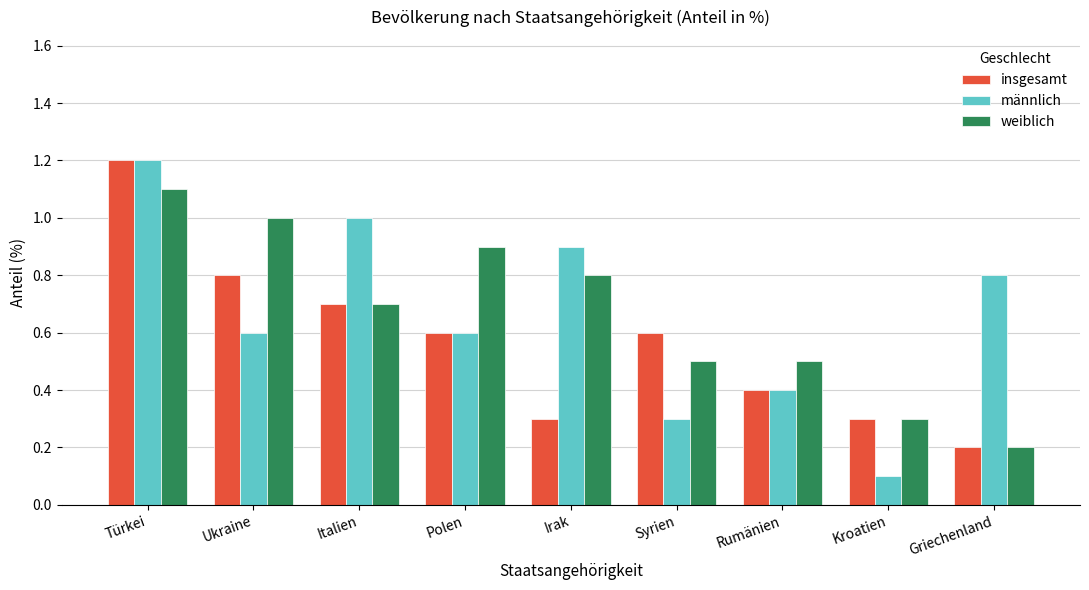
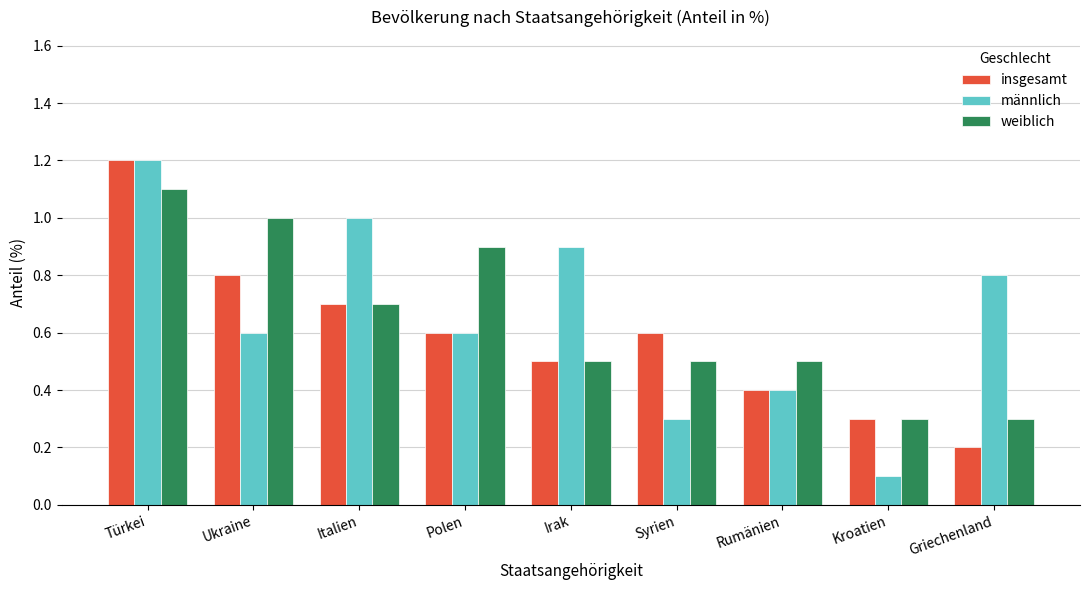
insgesamt, Irak: 0.3 -> 0.5
weiblich, Irak: 0.8 -> 0.5
weiblich, Griechenland: 0.2 -> 0.3
